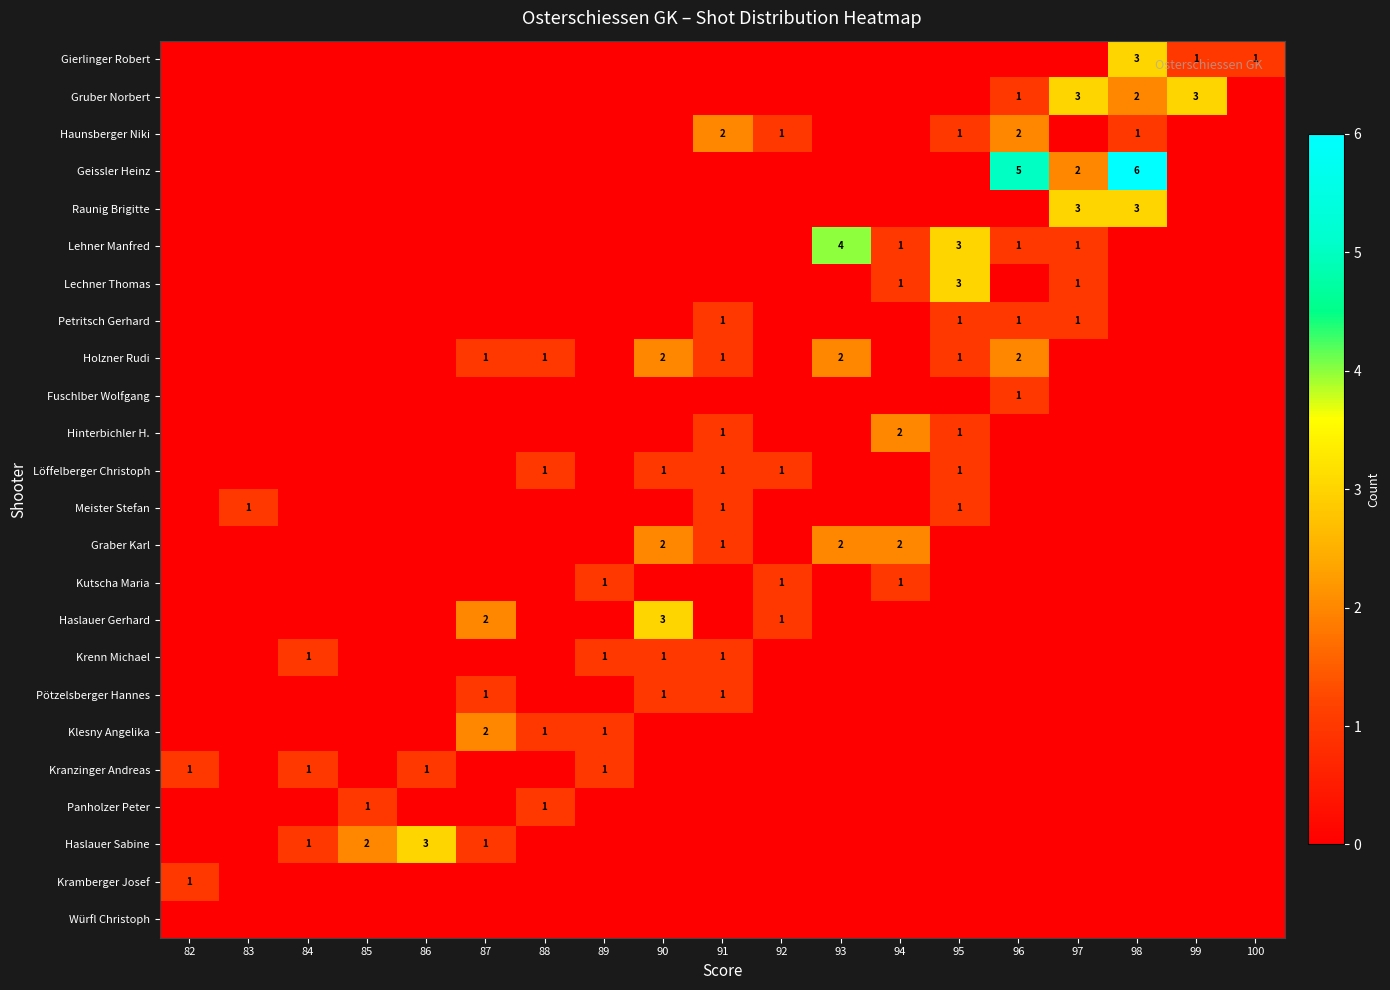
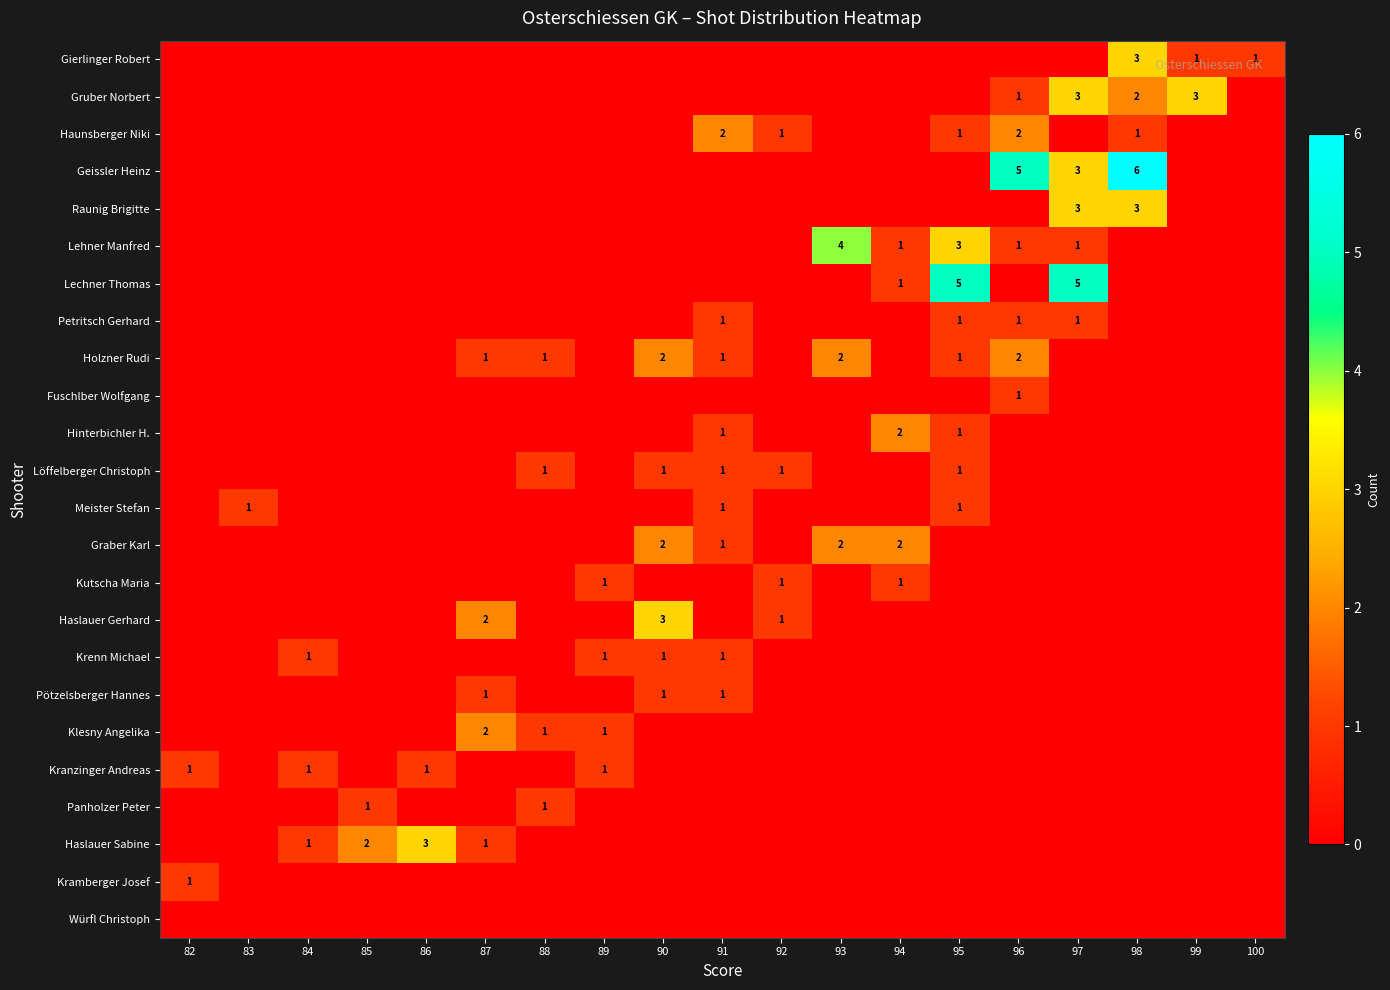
Geissler Heinz, 97: 2 -> 3
Lechner Thomas, 95: 3 -> 5
Lechner Thomas, 97: 1 -> 5
